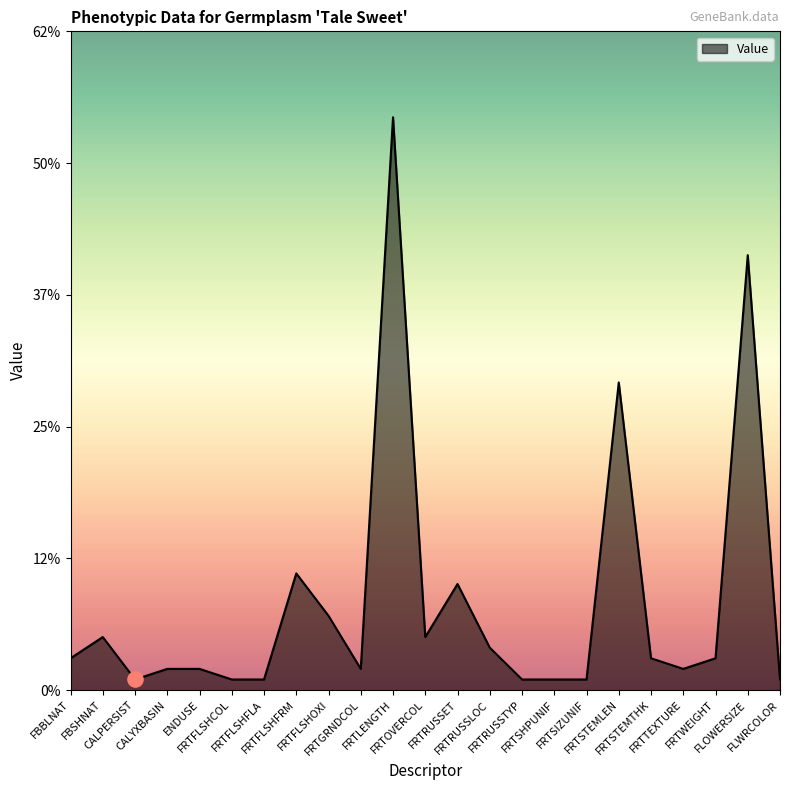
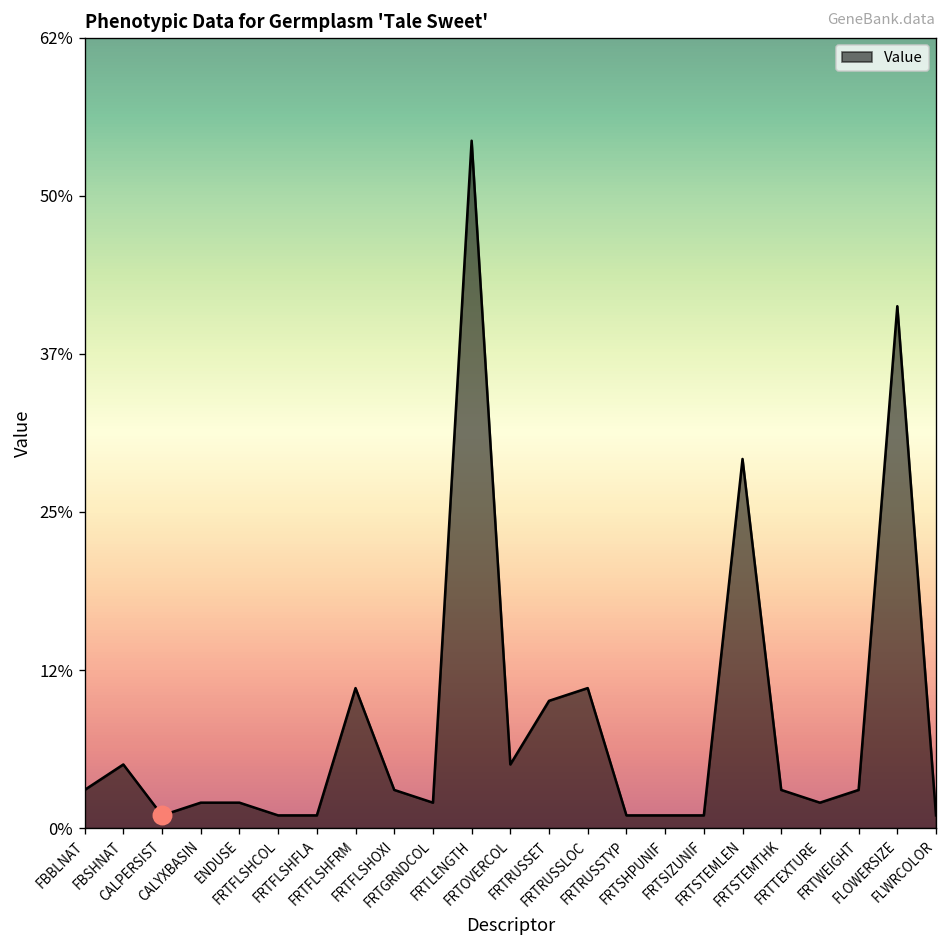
Value, FRTFLSHOXI: 7% -> 3%
Value, FRTRUSSLOC: 4% -> 11%
